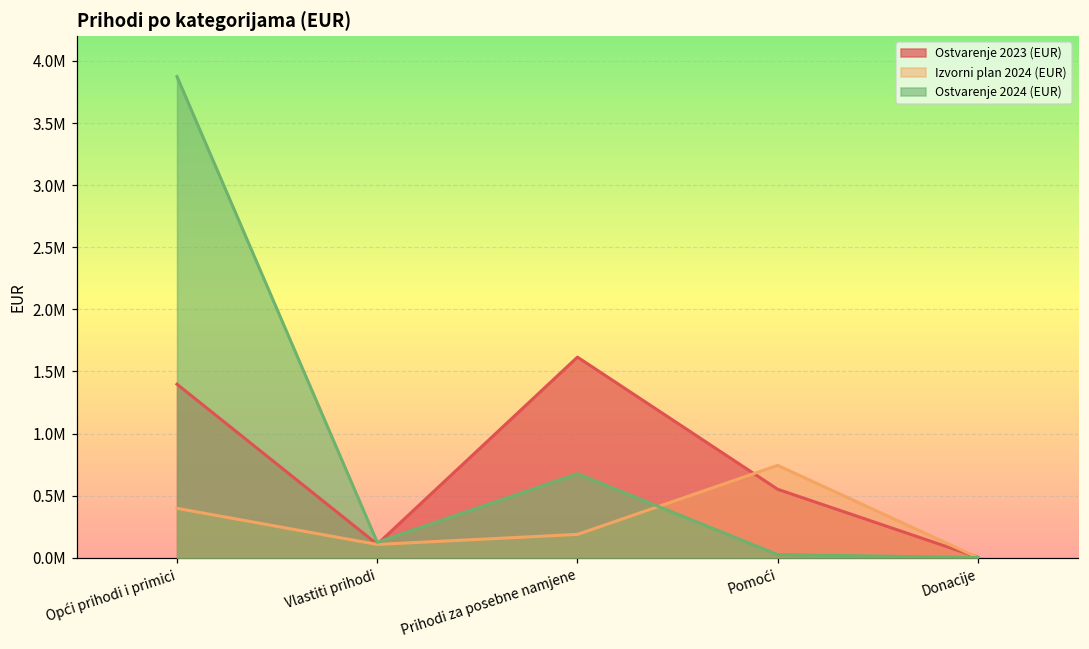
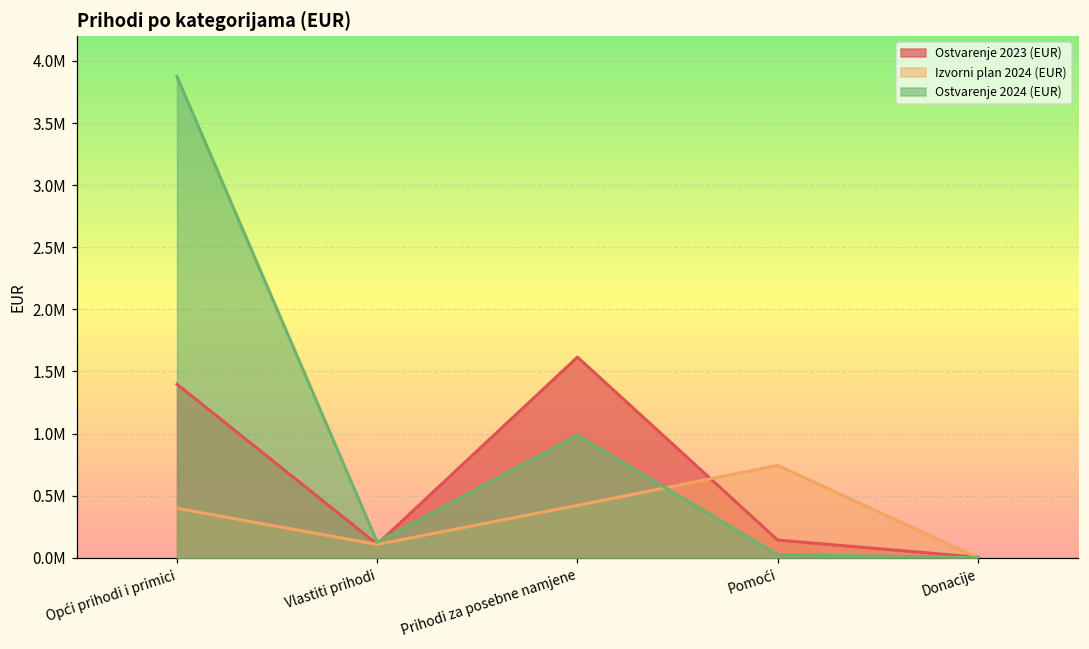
Izvorni plan 2024 (EUR), Prihodi za posebne namjene: 190000 -> 420000
Ostvarenje 2024 (EUR), Prihodi za posebne namjene: 680000 -> 990000
Ostvarenje 2023 (EUR), Pomoći: 550000 -> 140000
